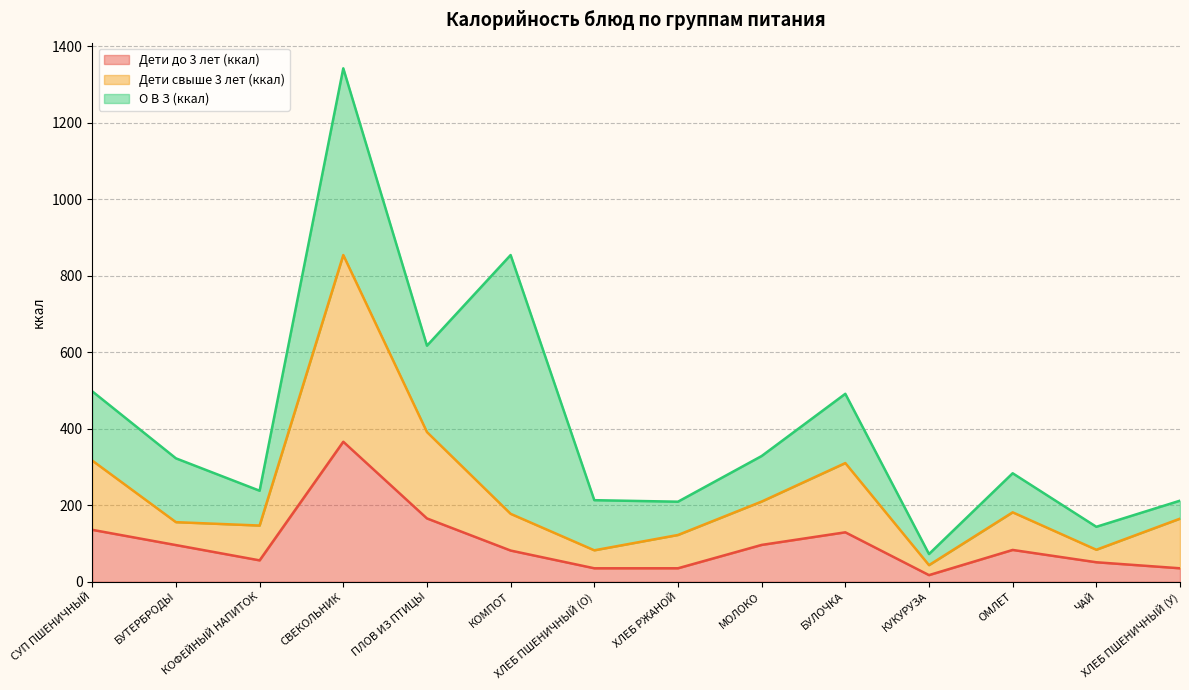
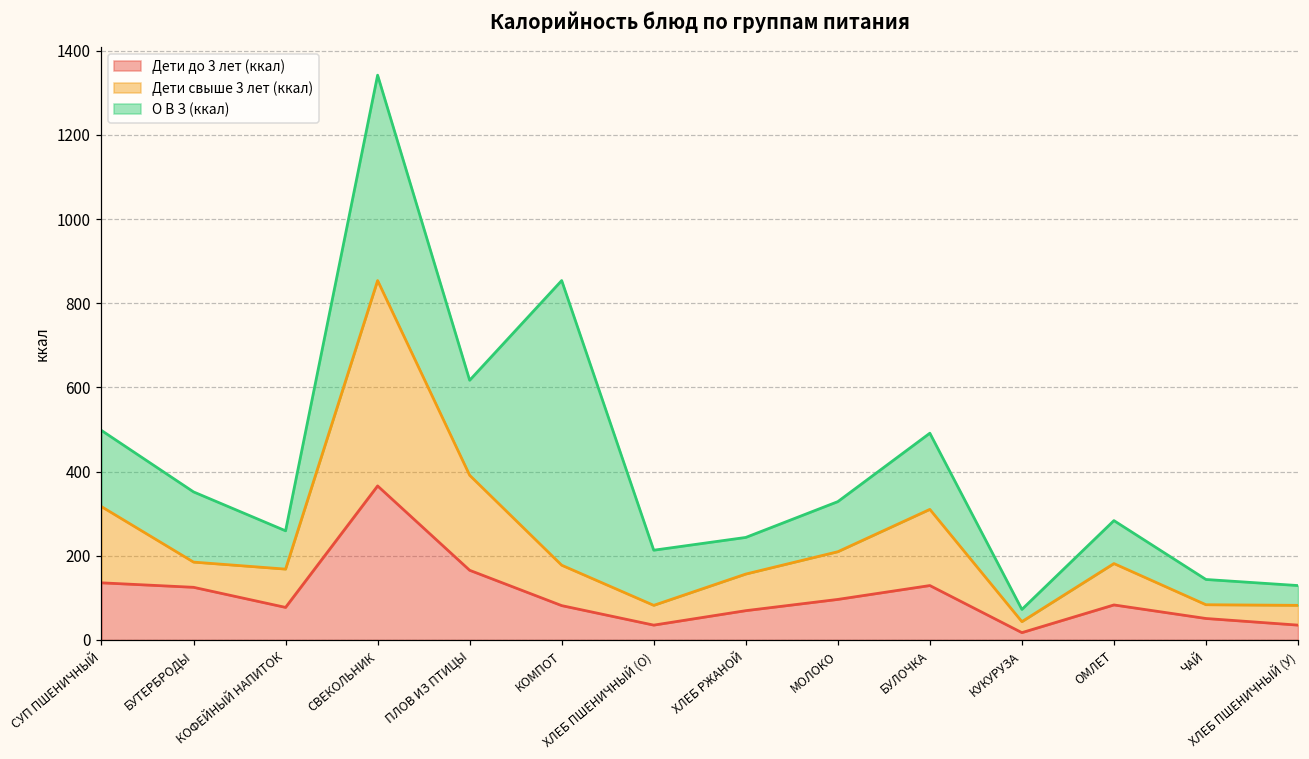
Дети до 3 лет (ккал), БУТЕРБРОДЫ: 100 -> 130
Дети до 3 лет (ккал), КОФЕЙНЫЙ НАПИТОК: 60 -> 80
Дети до 3 лет (ккал), ХЛЕБ РЖАНОЙ: 40 -> 70
Дети свыше 3 лет (ккал), ХЛЕБ ПШЕНИЧНЫЙ (У): 130 -> 50
